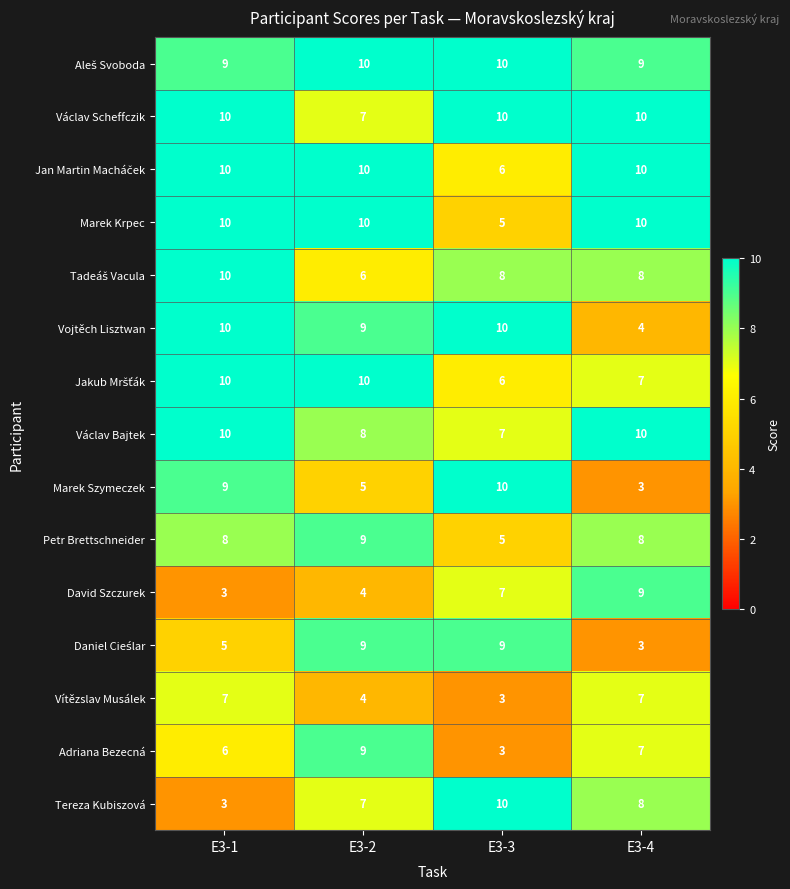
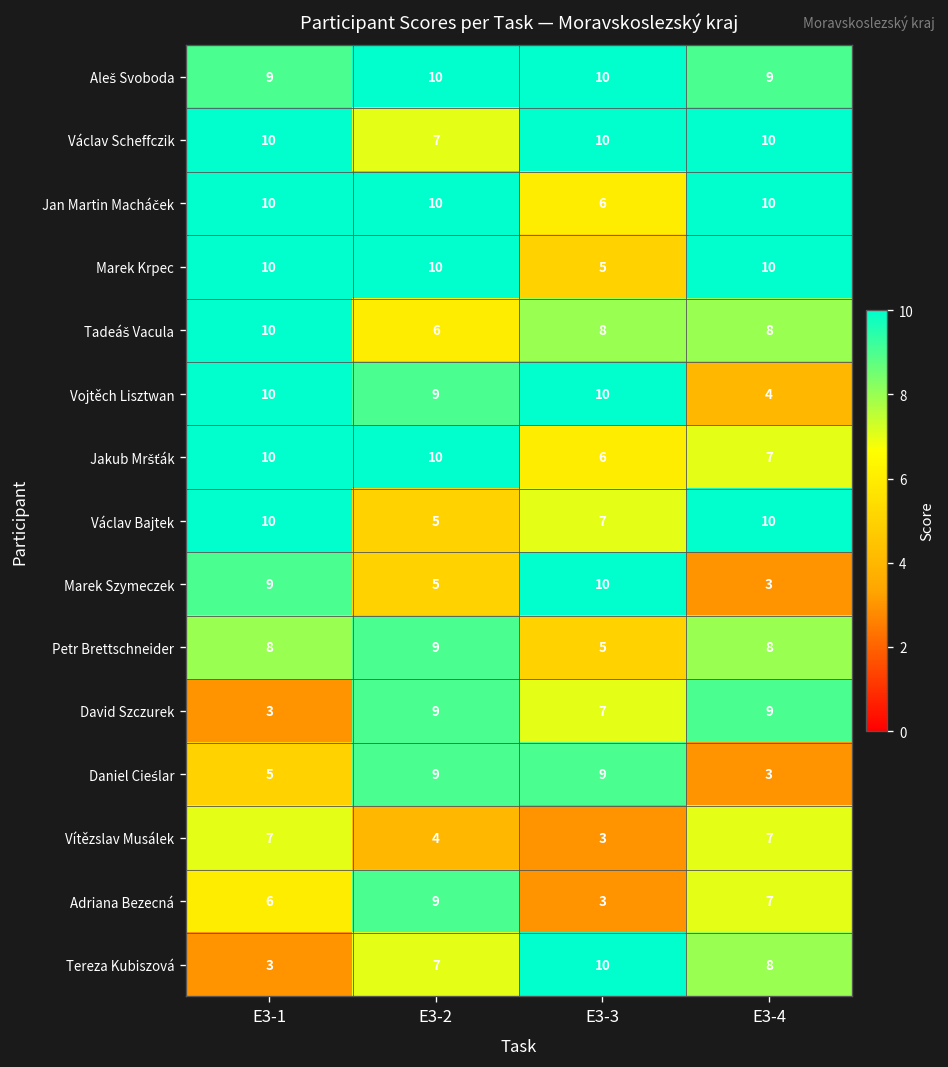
Václav Bajtek, E3-2: 8 -> 5
David Szczurek, E3-2: 4 -> 9
